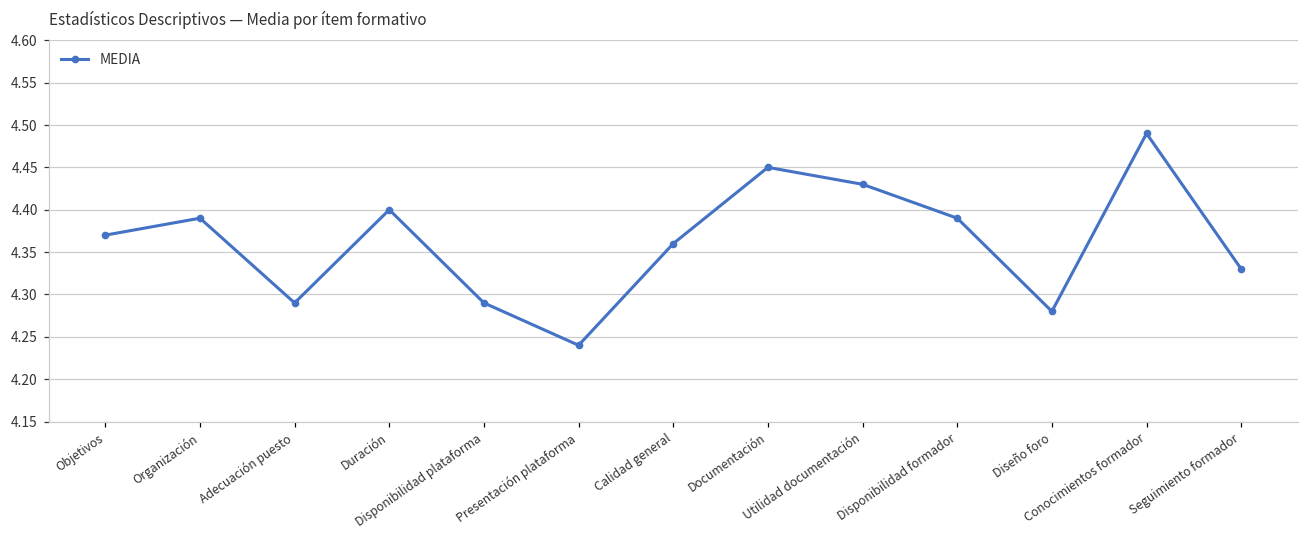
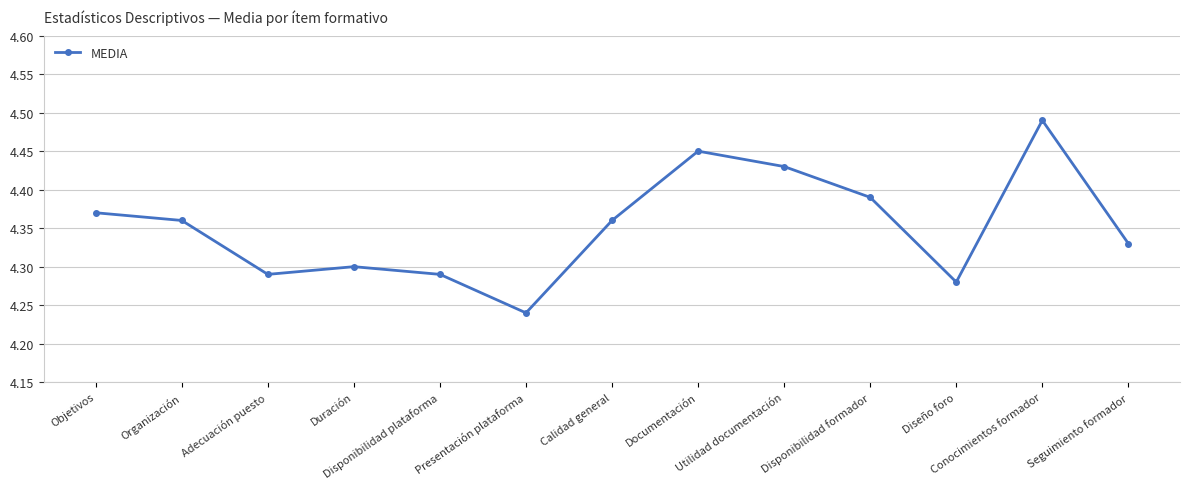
Organización: 4.39 -> 4.36
Duración: 4.4 -> 4.3
